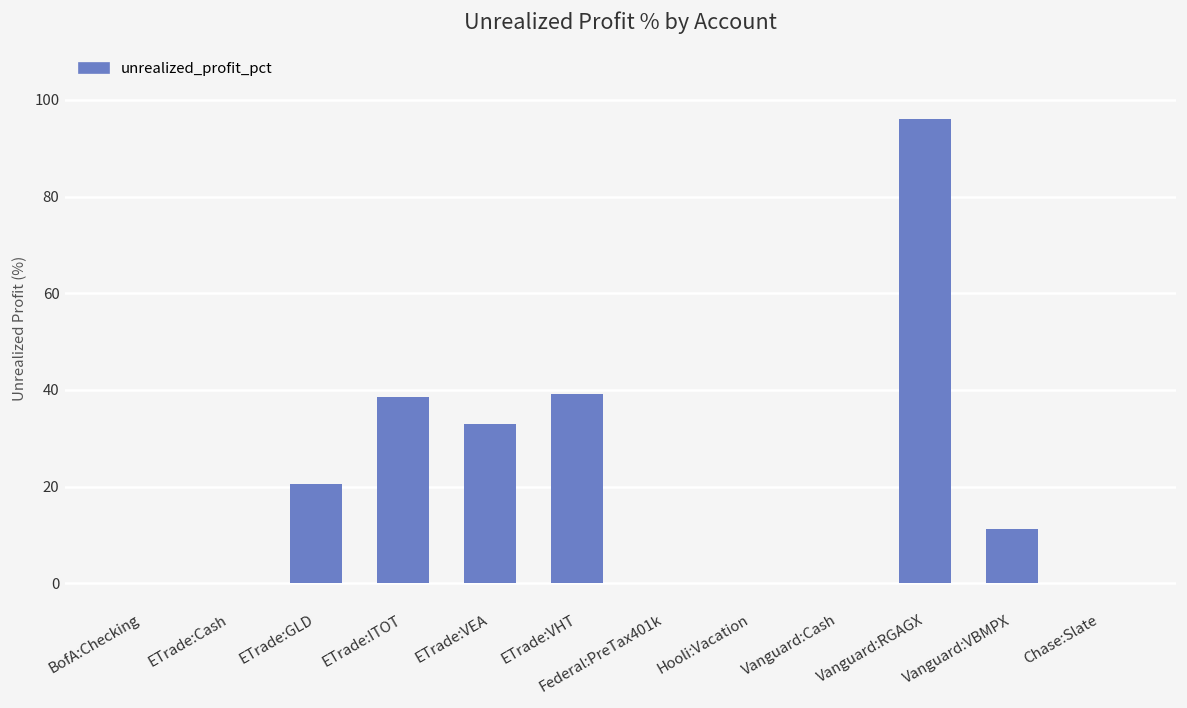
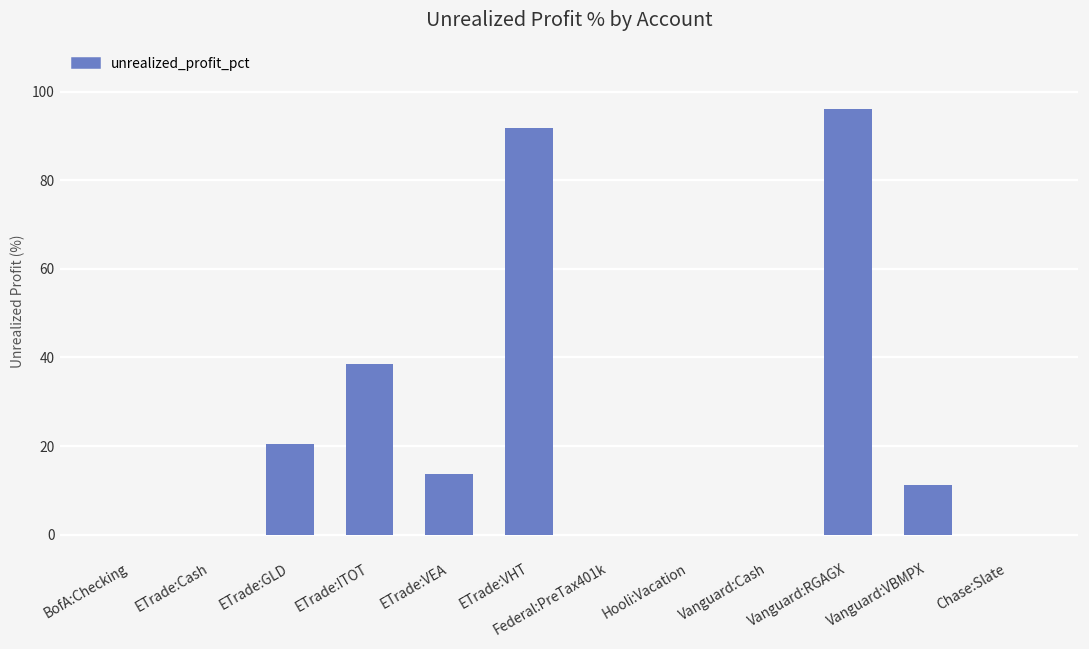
ETrade:VEA: 33 -> 14
ETrade:VHT: 39 -> 92
